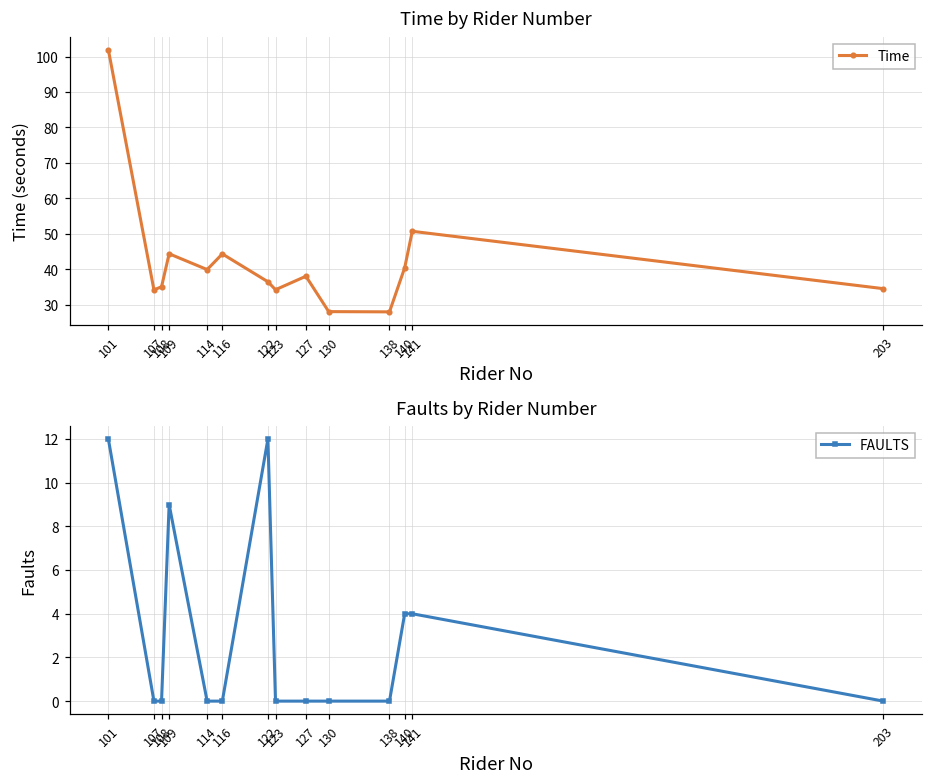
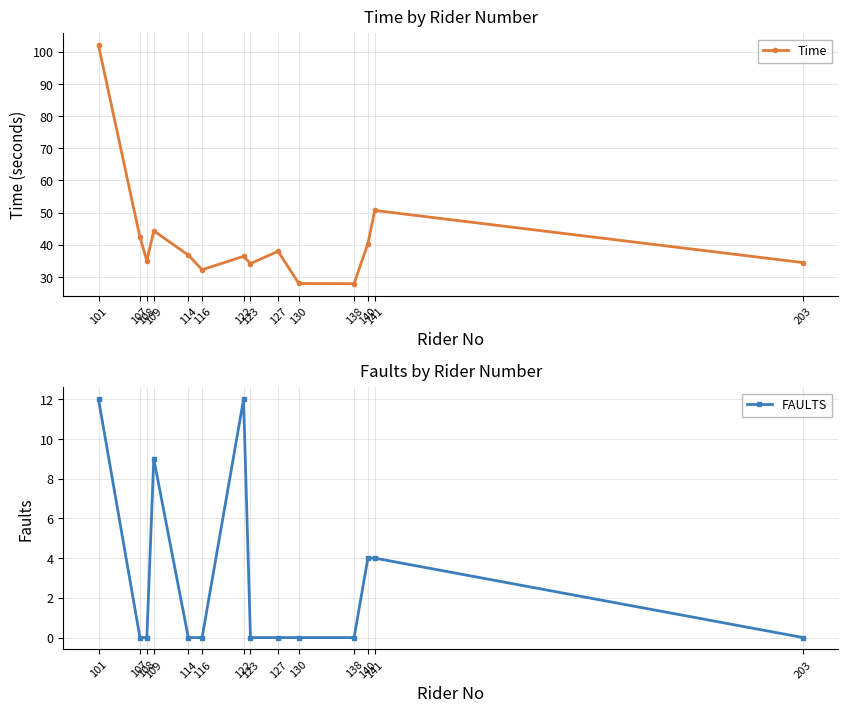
Time by Rider Number, 107: 34 -> 42
Time by Rider Number, 114: 40 -> 37
Time by Rider Number, 116: 44 -> 32
